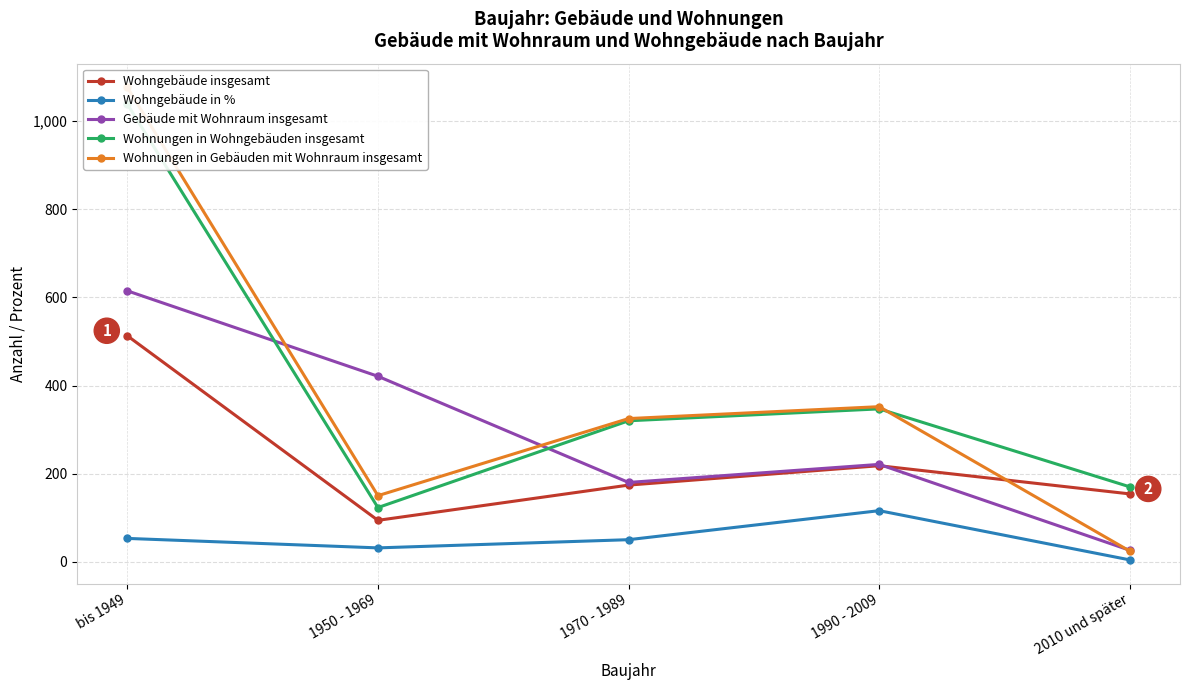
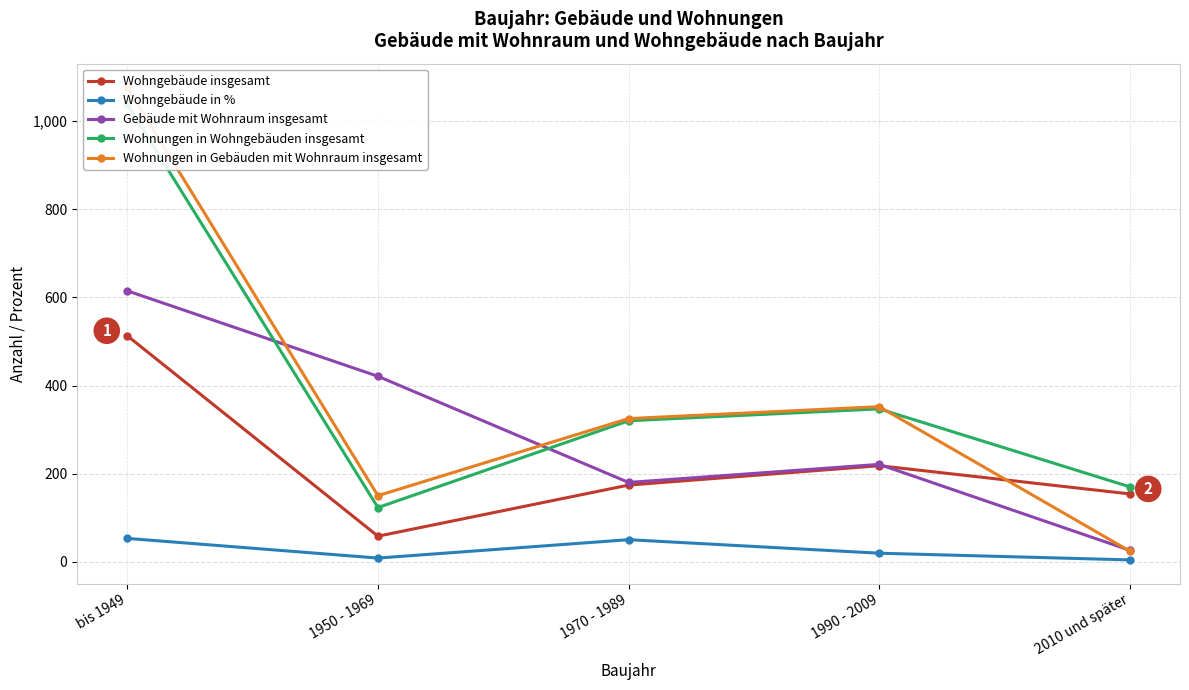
Wohngebäude insgesamt, 1950 - 1969: 90 -> 60
Wohngebäude in %, 1950 - 1969: 30 -> 10
Wohngebäude in %, 1990 - 2009: 120 -> 20
